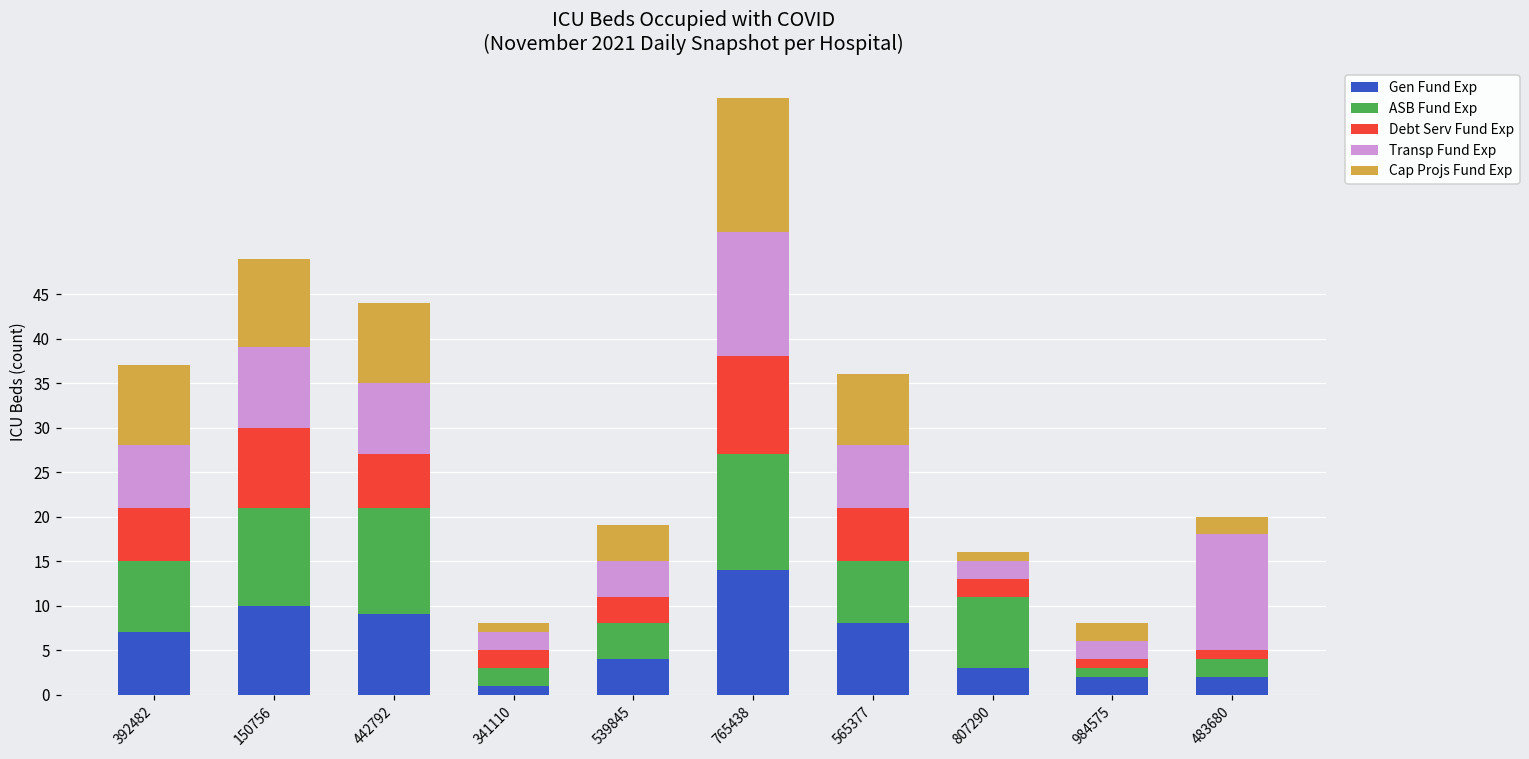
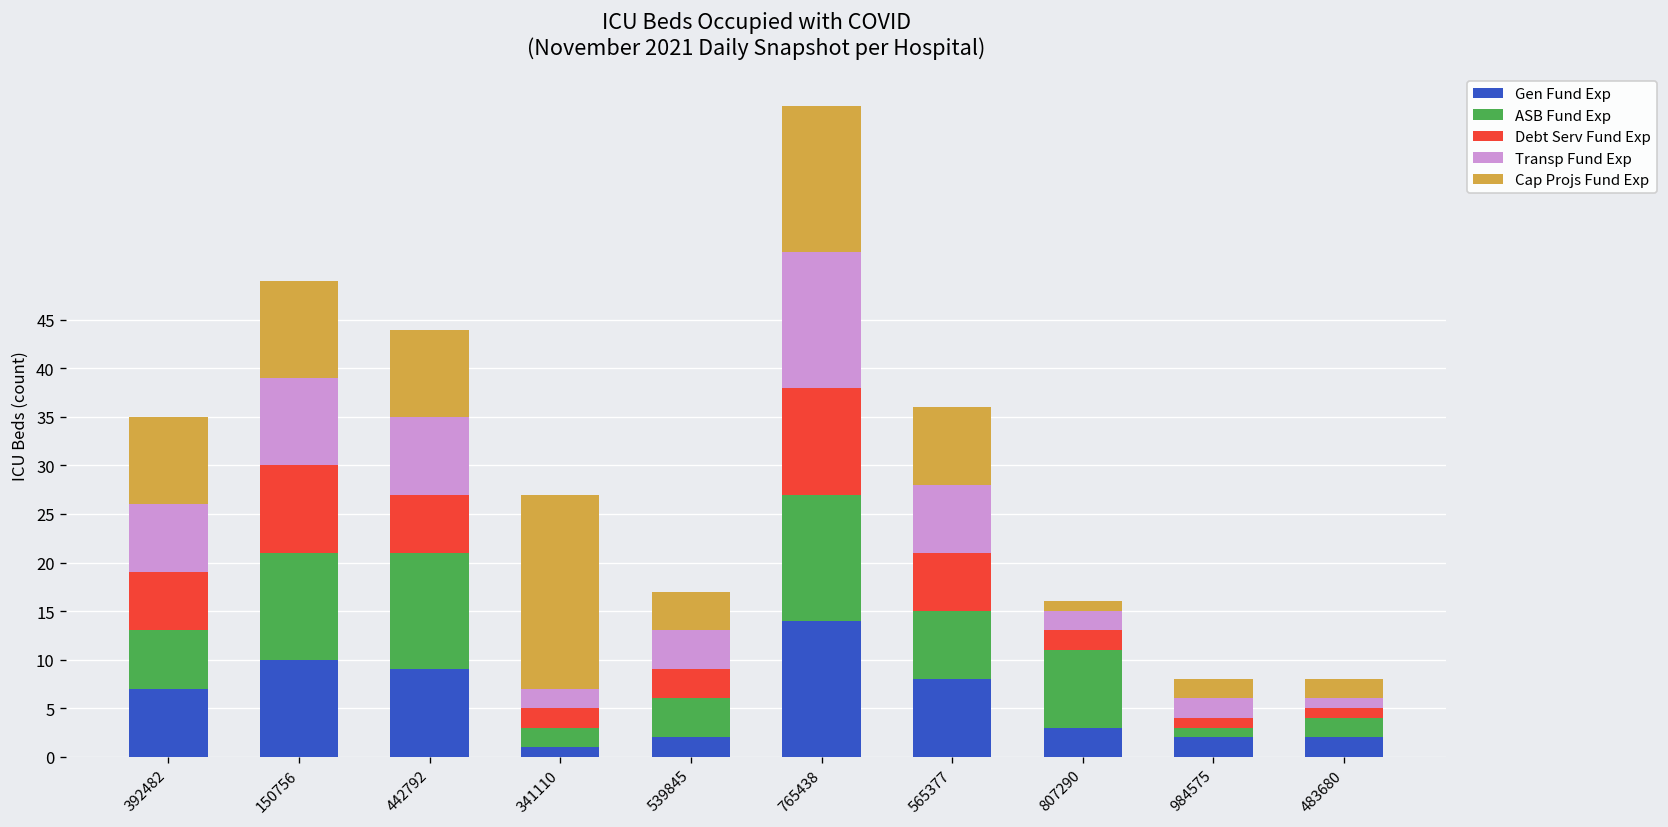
ASB Fund Exp, 392482: 8 -> 6
Cap Projs Fund Exp, 341110: 1 -> 20
Gen Fund Exp, 539845: 4 -> 2
Transp Fund Exp, 483680: 13 -> 1
